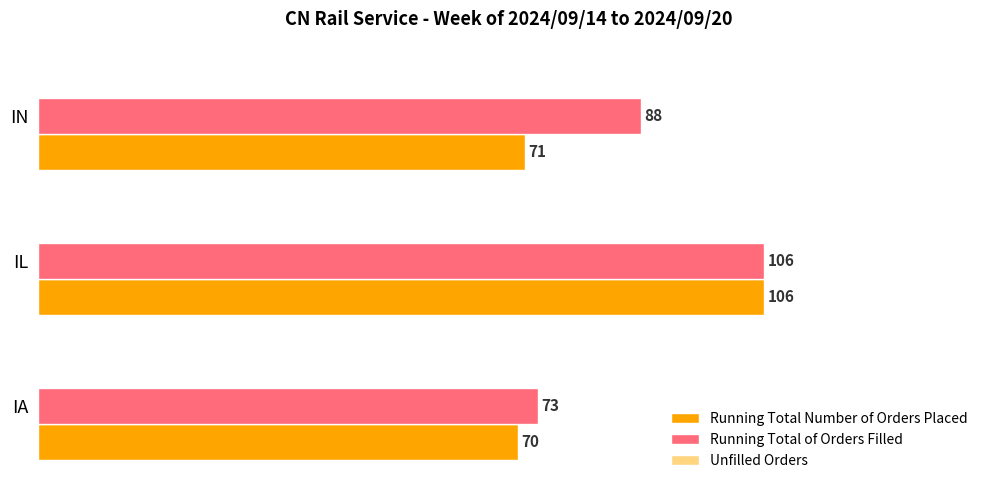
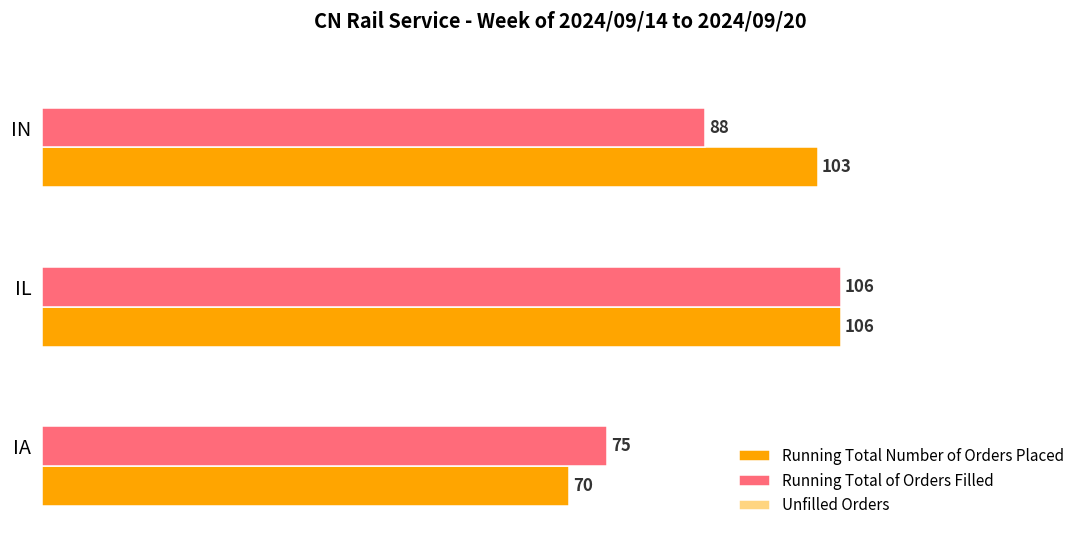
Running Total Number of Orders Placed, IN: 71 -> 103
Running Total of Orders Filled, IA: 73 -> 75
